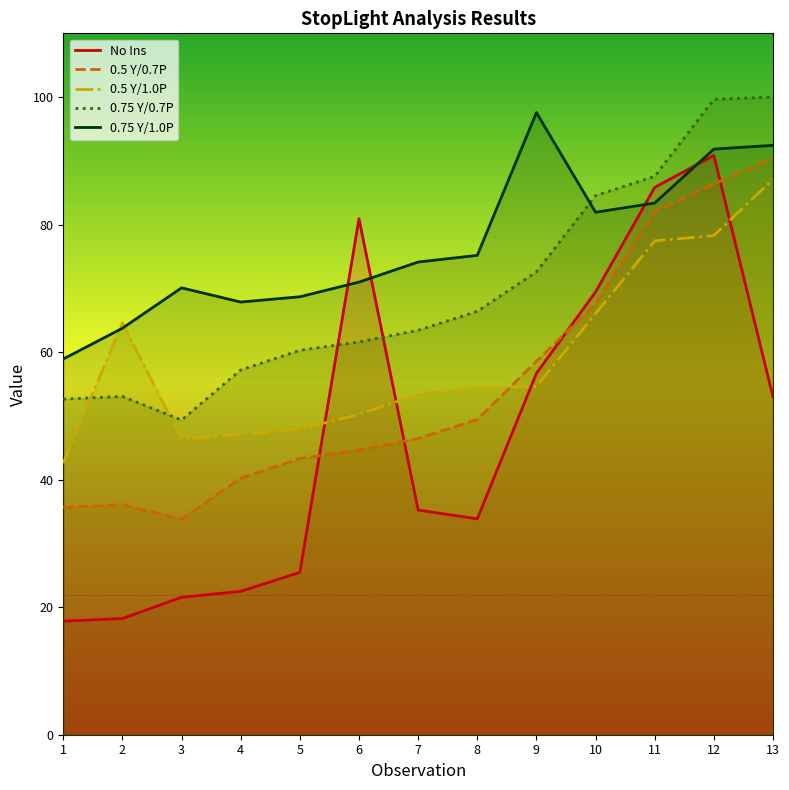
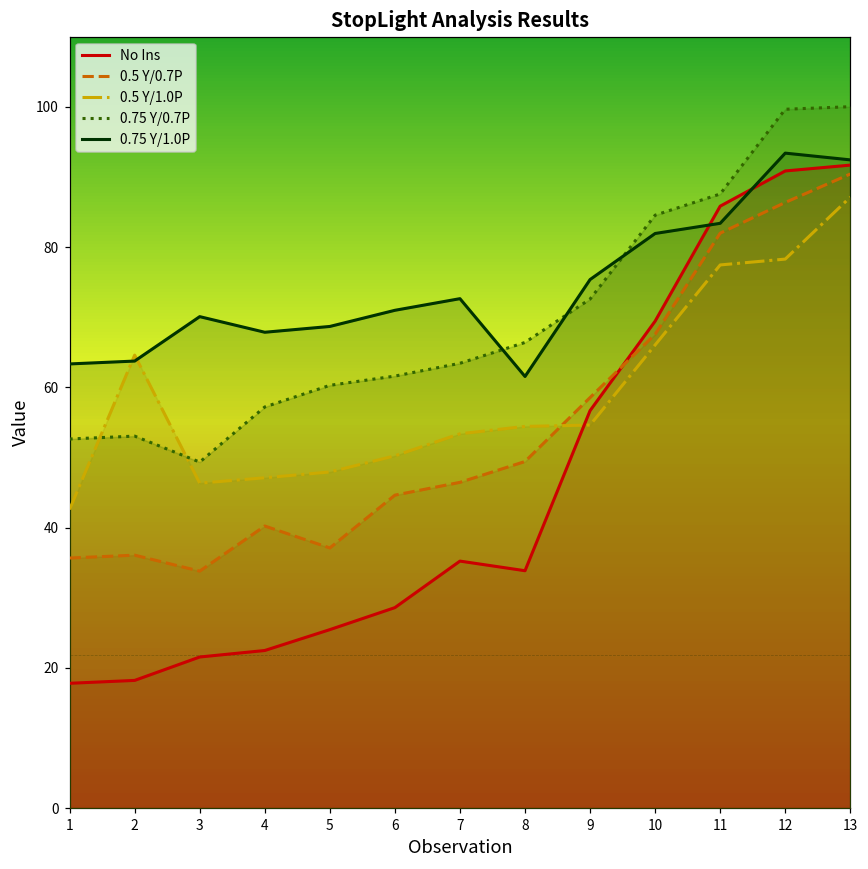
0.75 Y/1.0P, 1: 59 -> 63
0.5 Y/0.7P, 5: 43 -> 37
No Ins, 6: 81 -> 29
0.75 Y/1.0P, 7: 74 -> 73
0.75 Y/1.0P, 8: 75 -> 62
0.75 Y/1.0P, 9: 98 -> 75
0.75 Y/1.0P, 12: 92 -> 93
No Ins, 13: 53 -> 92
